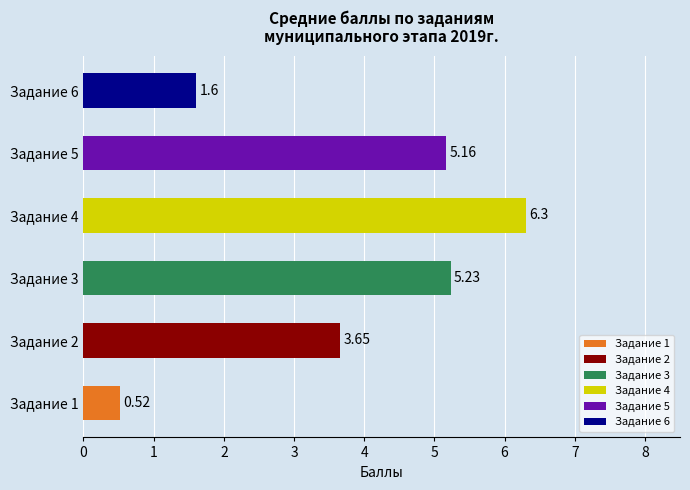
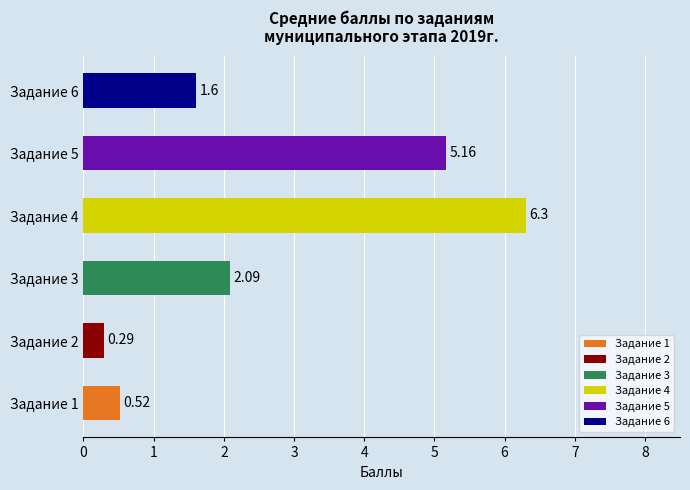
Задание 3: 5.23 -> 2.09
Задание 2: 3.65 -> 0.29
